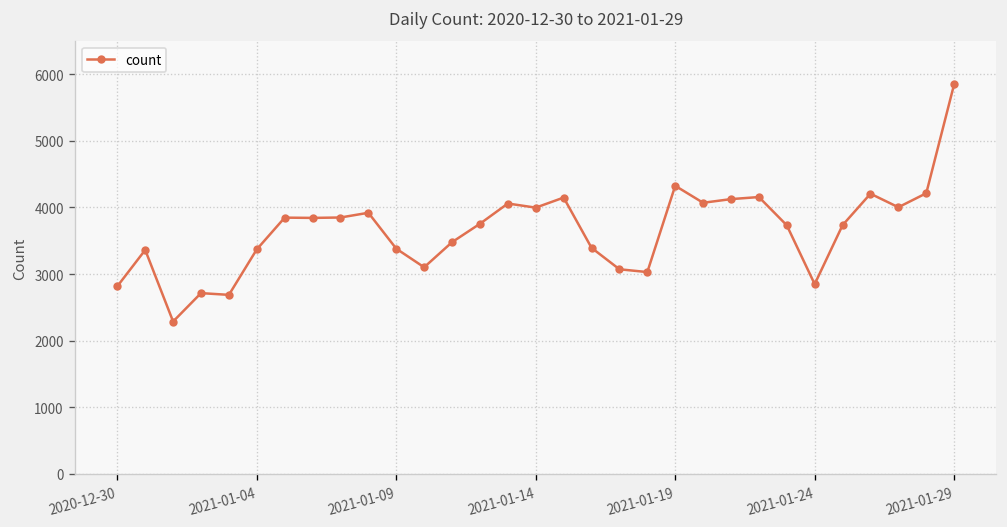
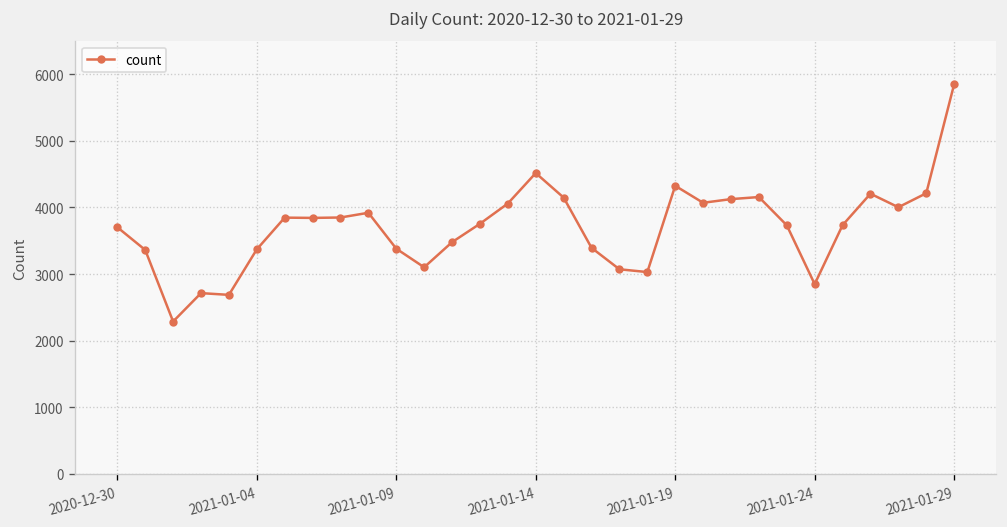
2020-12-30: 2800 -> 3700
2021-01-14: 4000 -> 4500
